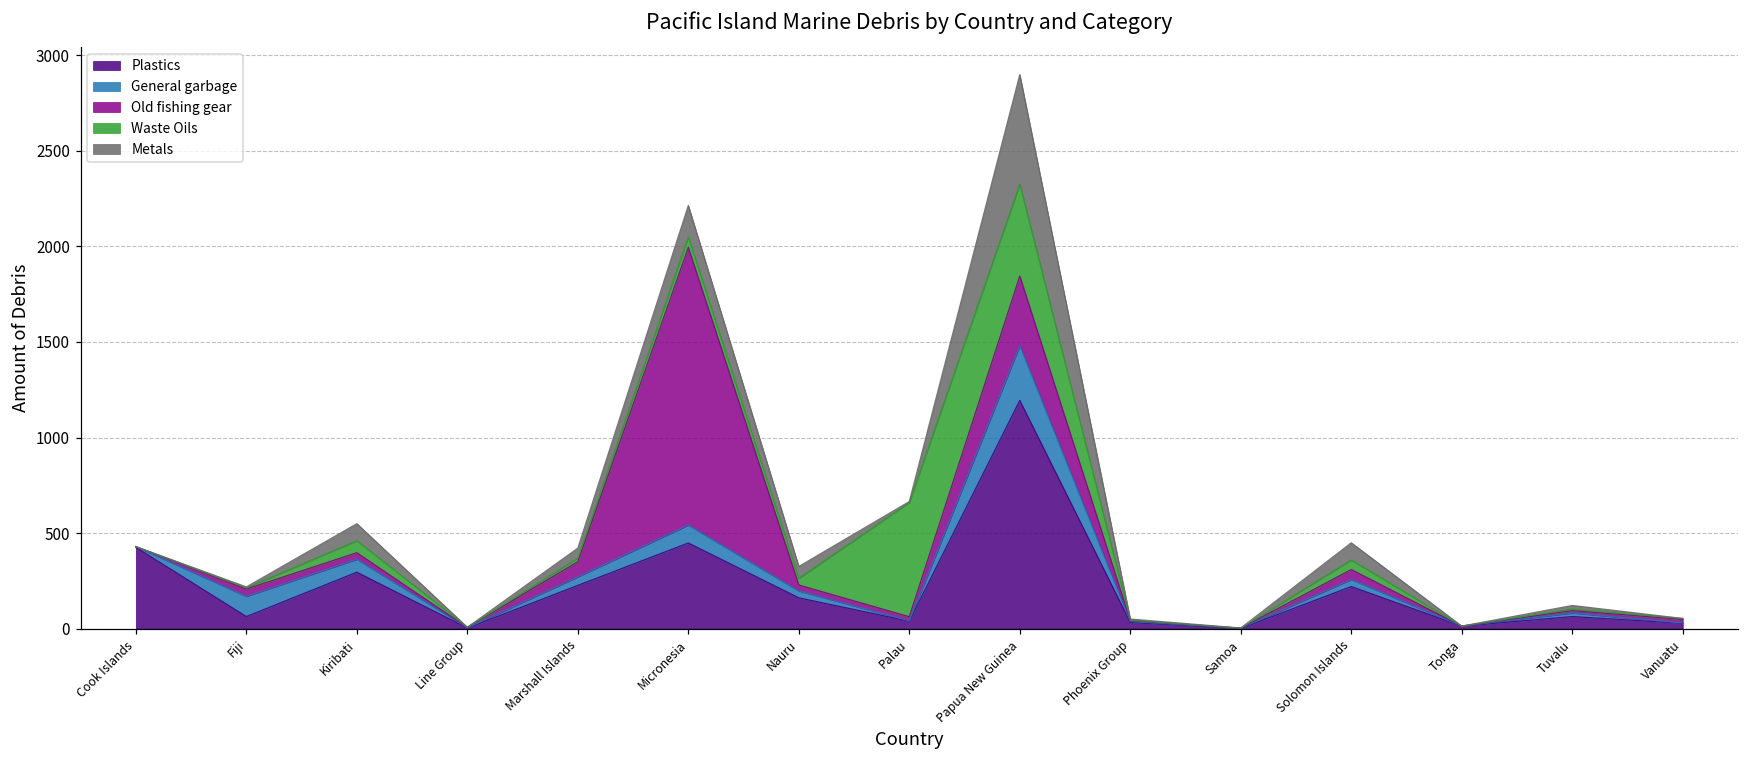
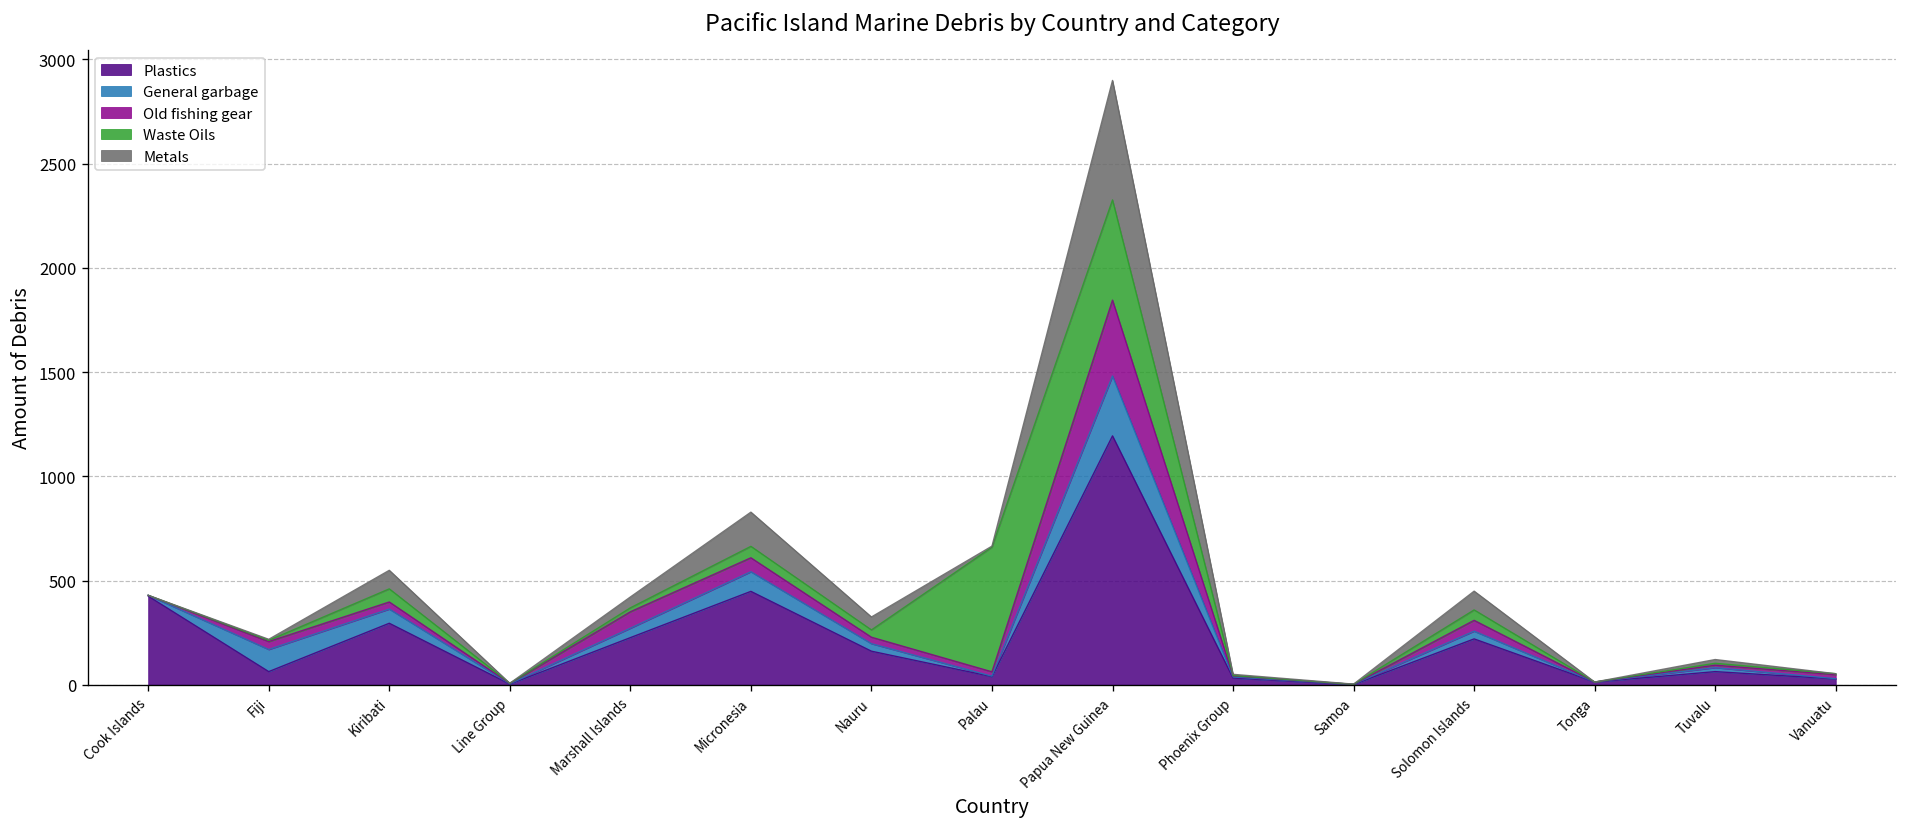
Old fishing gear, Micronesia: 1450 -> 70
